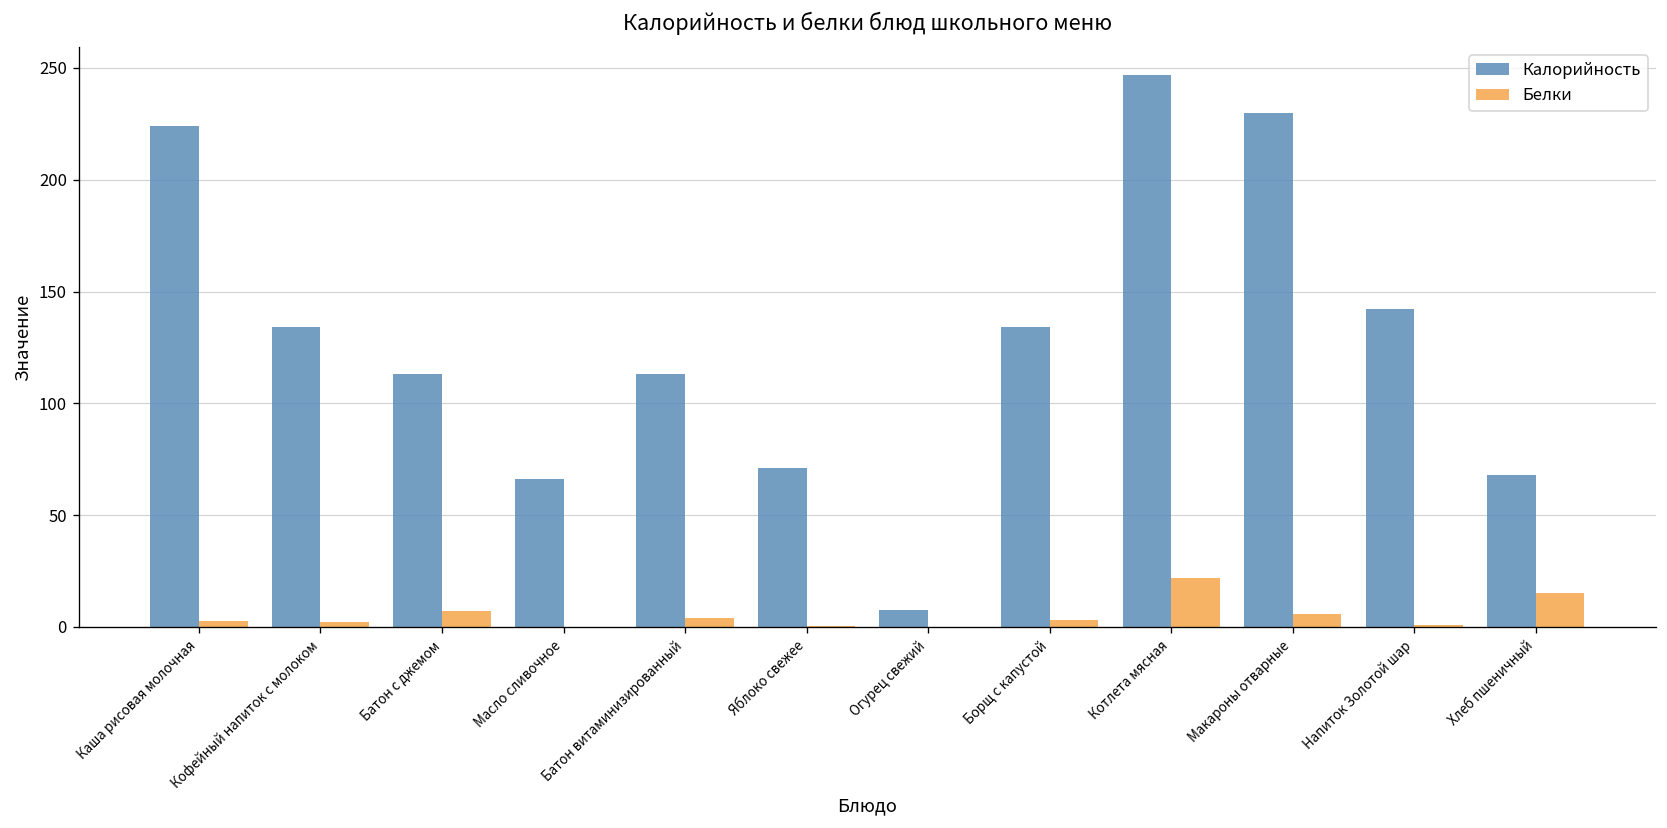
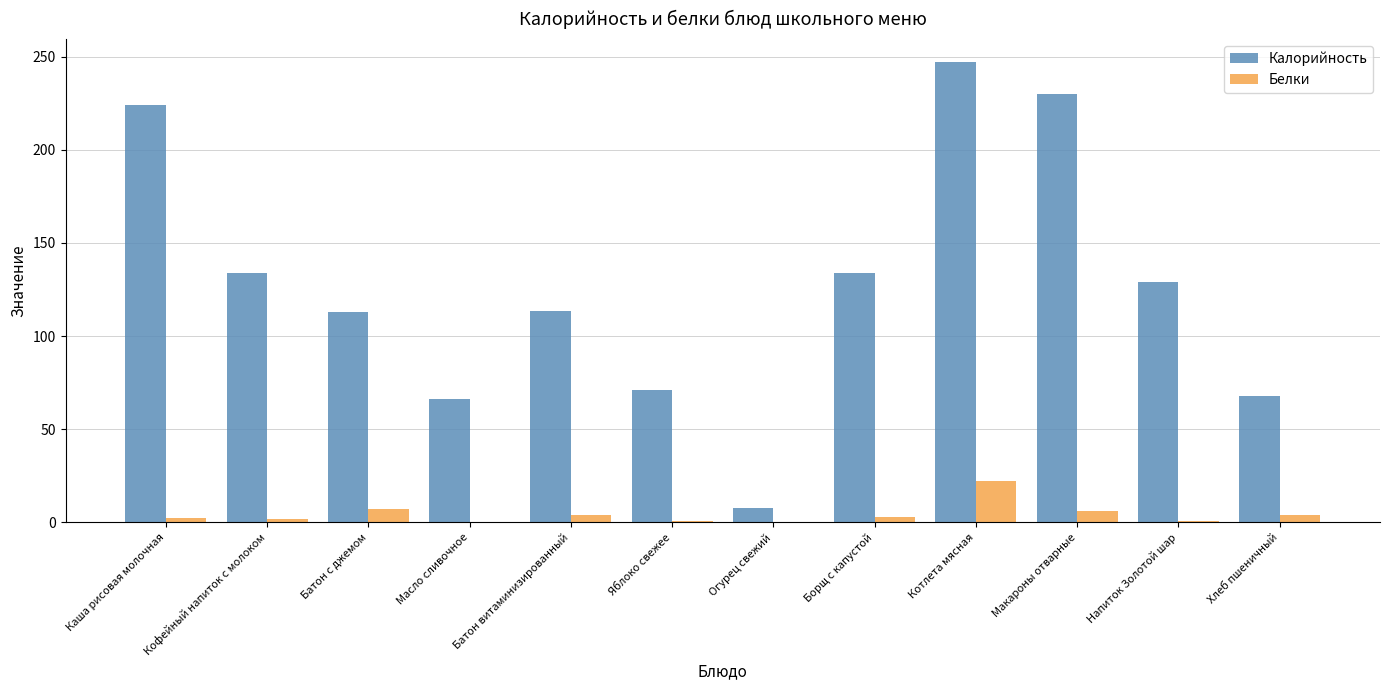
Калорийность, Напиток Золотой шар: 142 -> 129
Белки, Хлеб пшеничный: 15 -> 4
